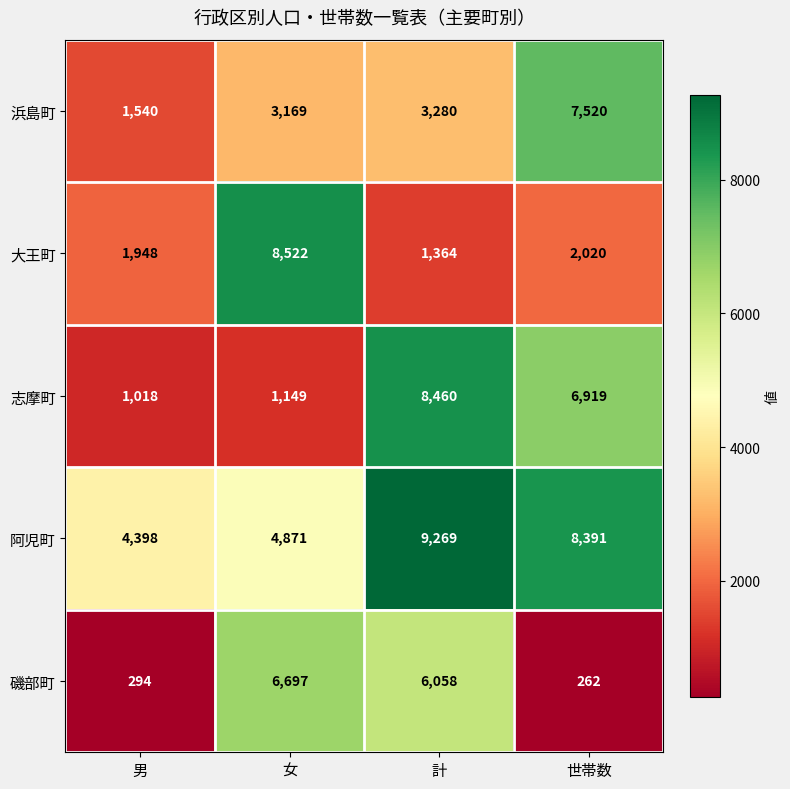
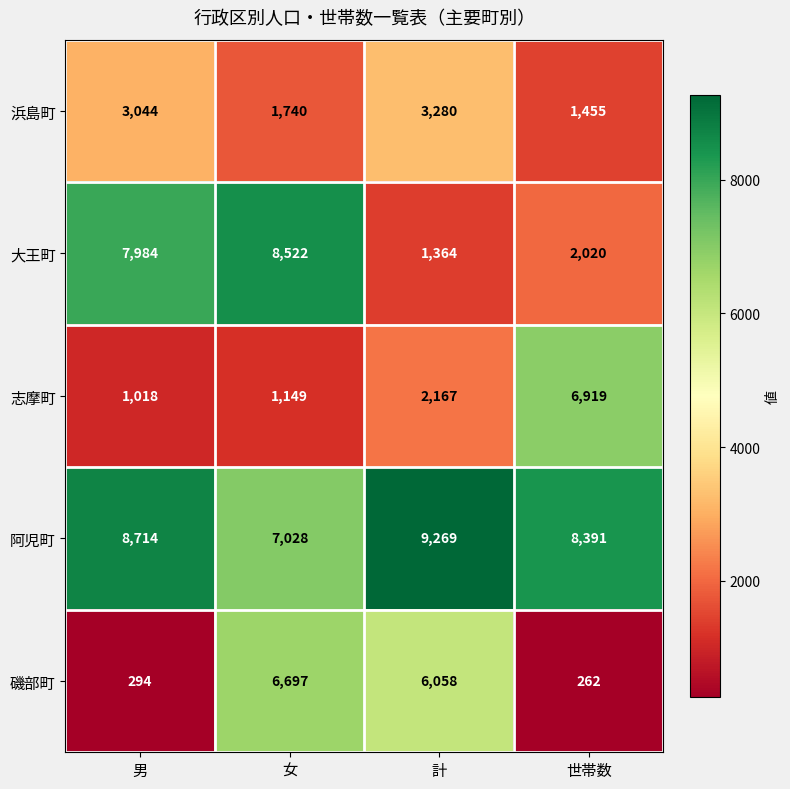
浜島町, 男: 1,540 -> 3,044
浜島町, 女: 3,169 -> 1,740
浜島町, 世帯数: 7,520 -> 1,455
大王町, 男: 1,948 -> 7,984
志摩町, 計: 8,460 -> 2,167
阿児町, 男: 4,398 -> 8,714
阿児町, 女: 4,871 -> 7,028
